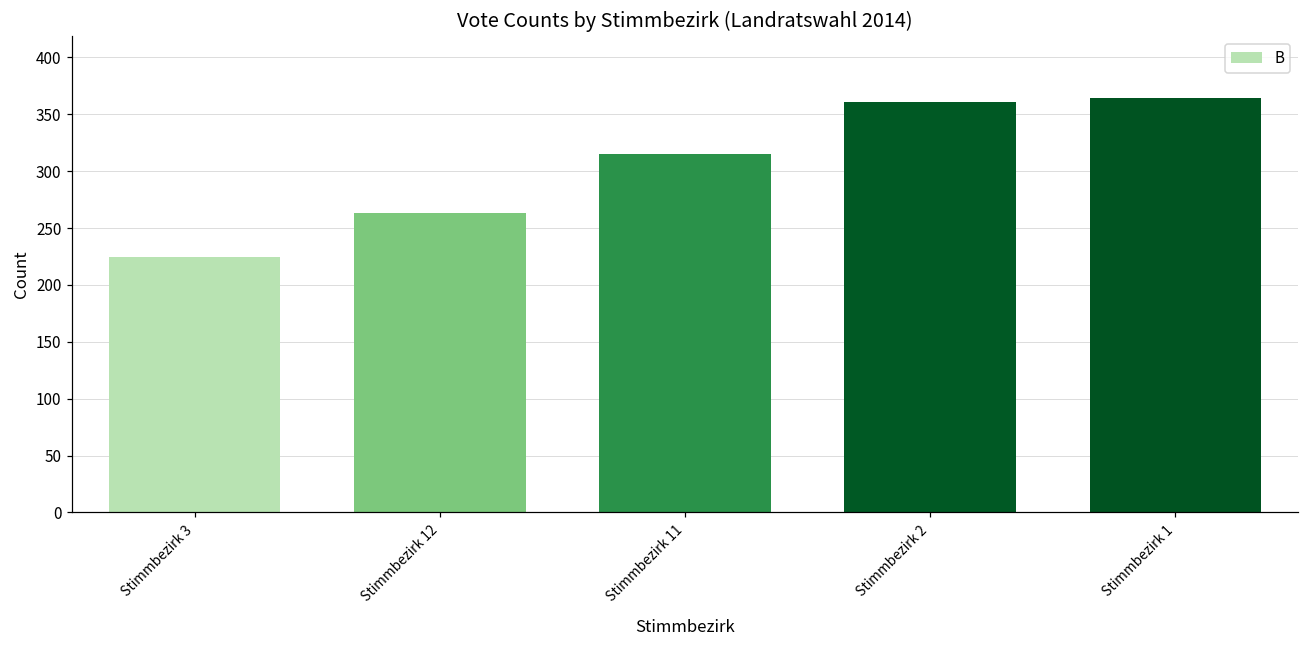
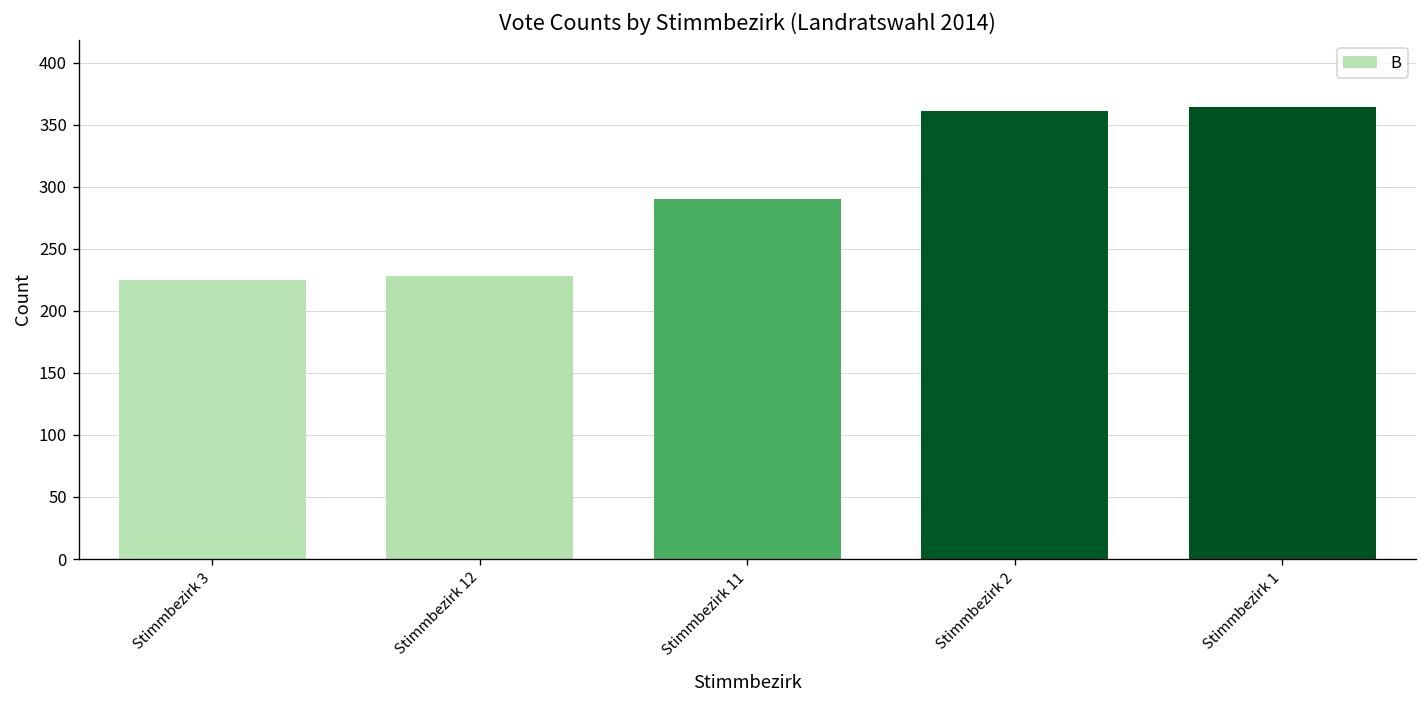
Stimmbezirk 12: 263 -> 228
Stimmbezirk 11: 315 -> 290
